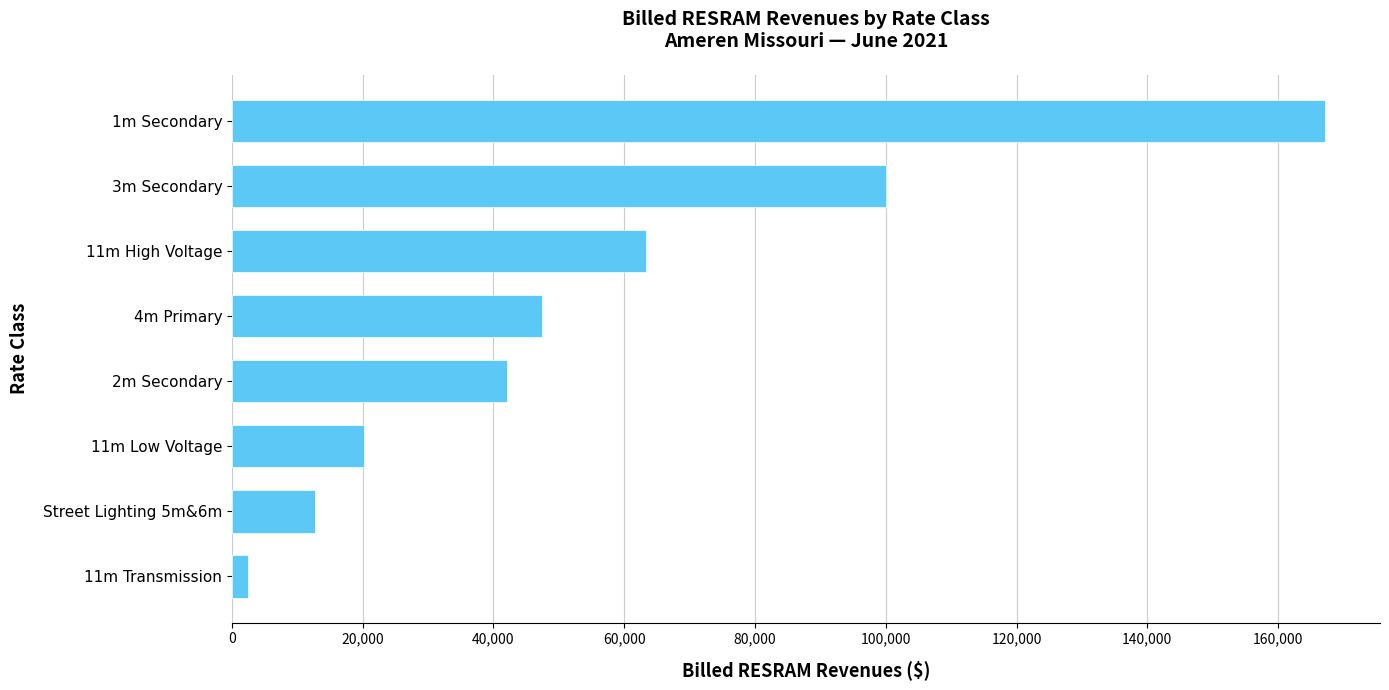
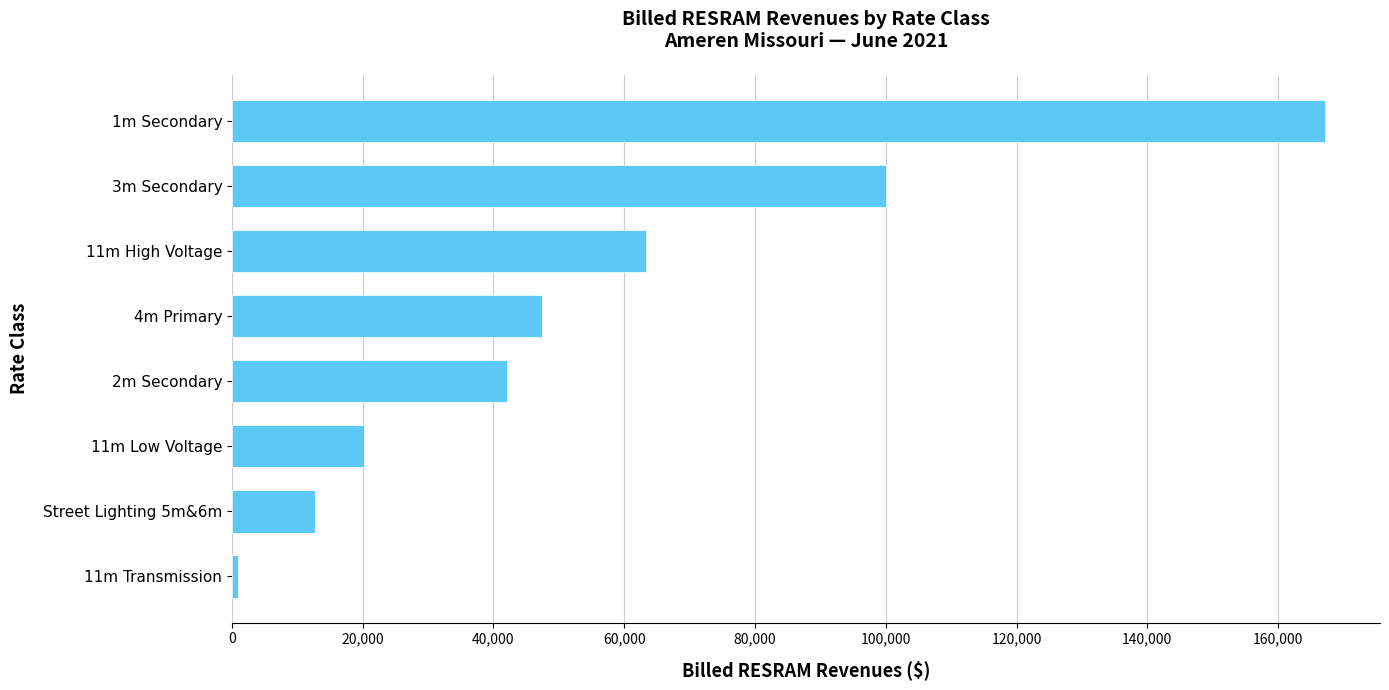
11m Transmission: 2,000 -> 1,000
